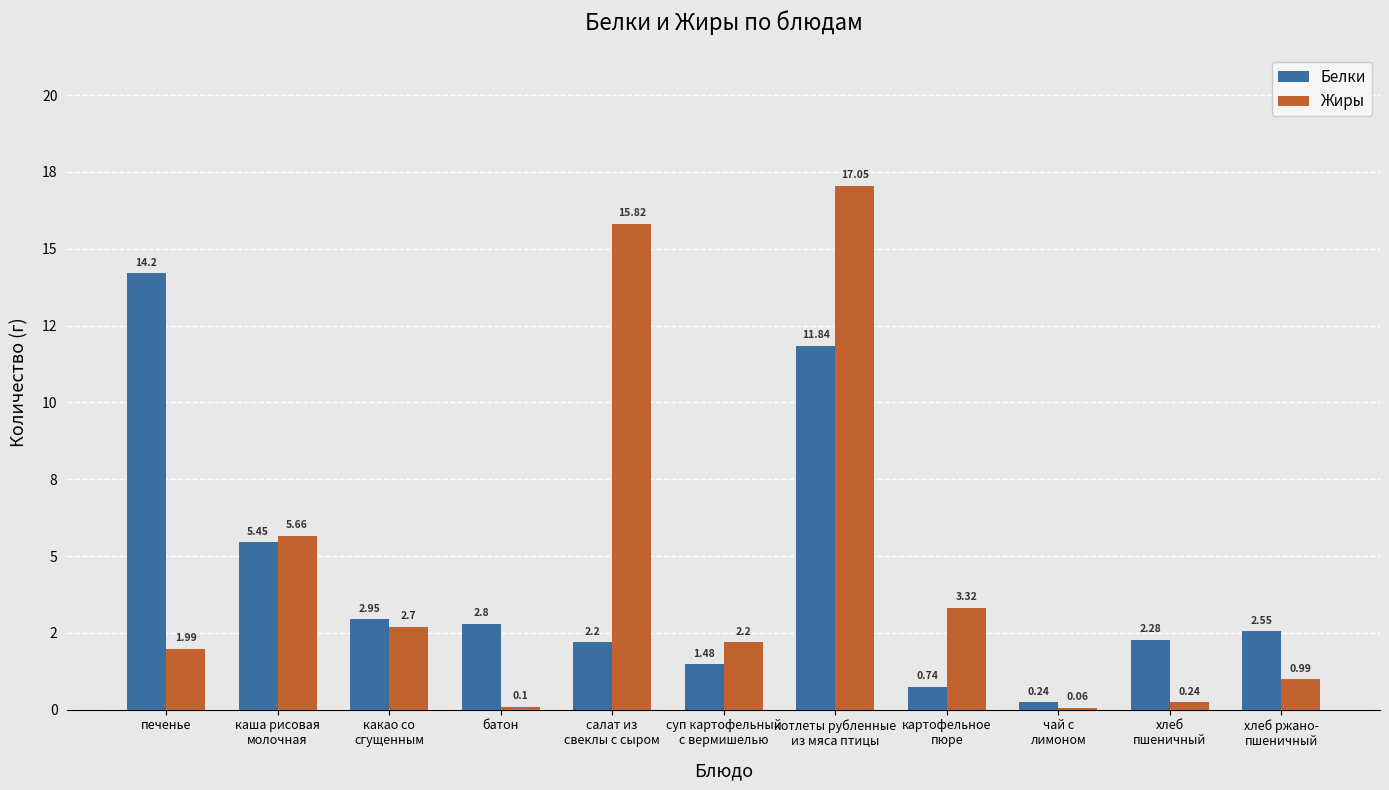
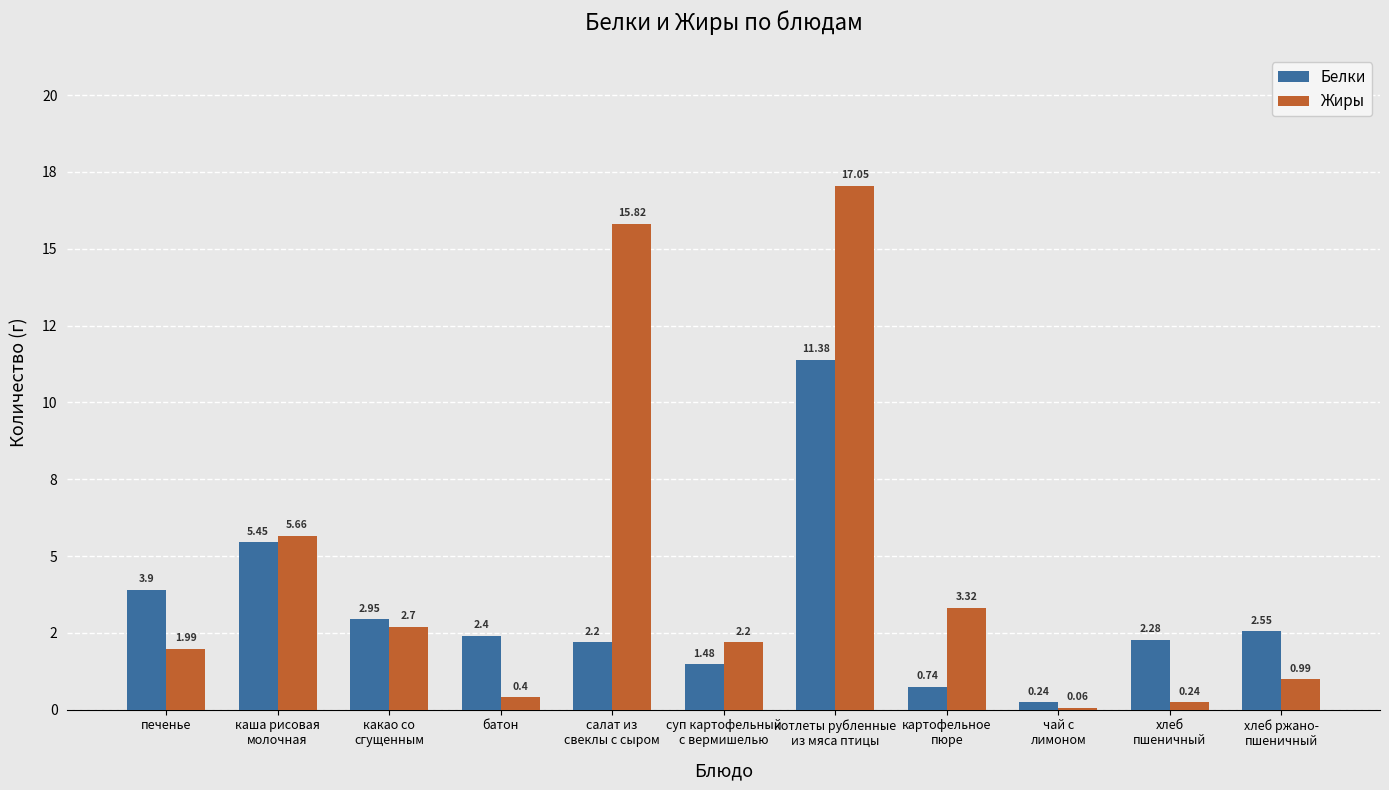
Белки, печенье: 14.2 -> 3.9
Белки, батон: 2.8 -> 2.4
Жиры, батон: 0.1 -> 0.4
Белки, котлеты рубленные из мяса птицы: 11.84 -> 11.38
